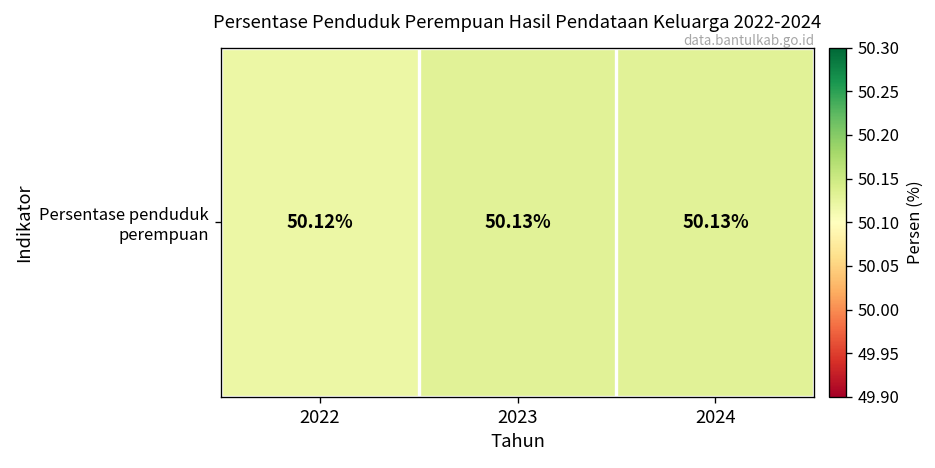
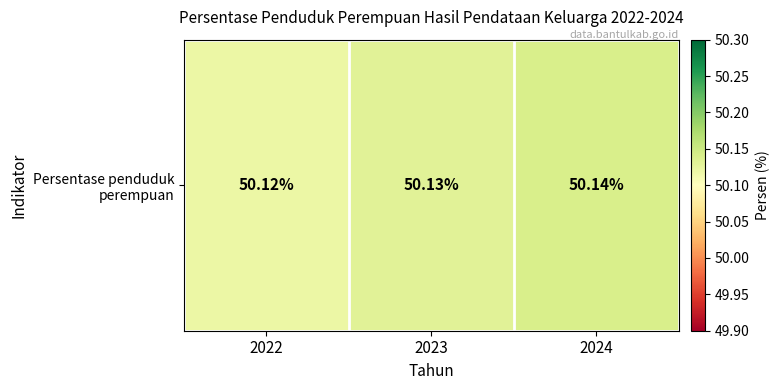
Persentase penduduk perempuan, 2024: 50.13% -> 50.14%
